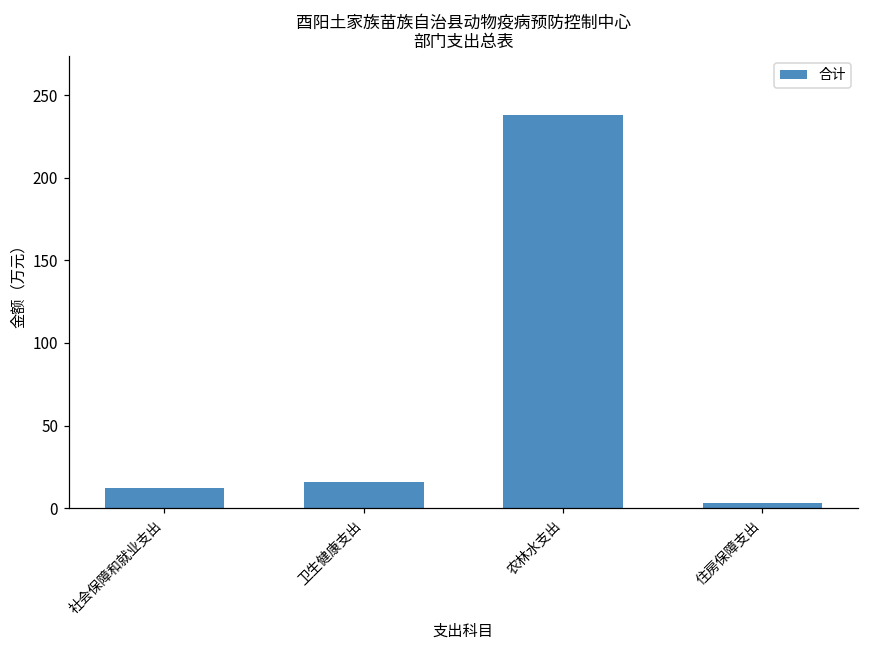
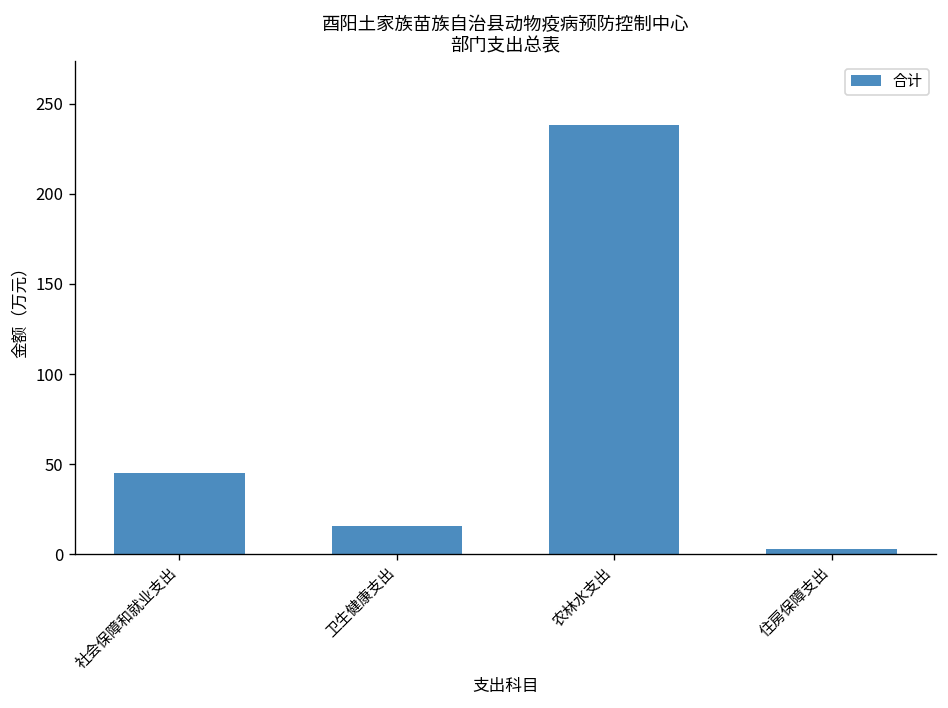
社会保障和就业支出: 12 -> 45
